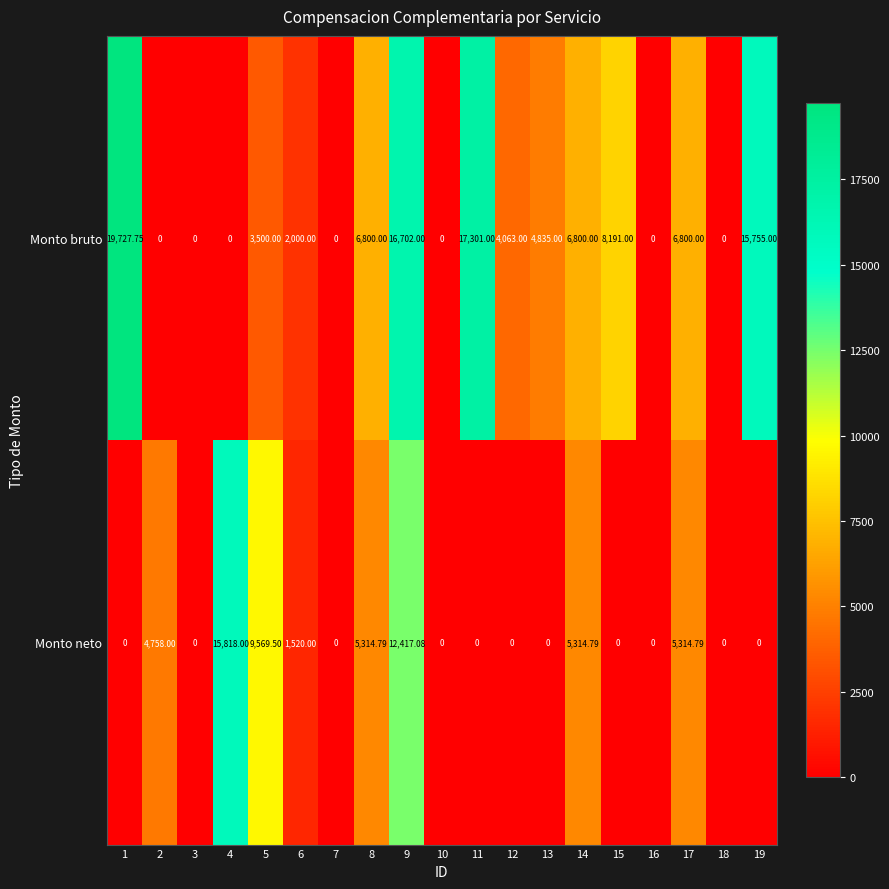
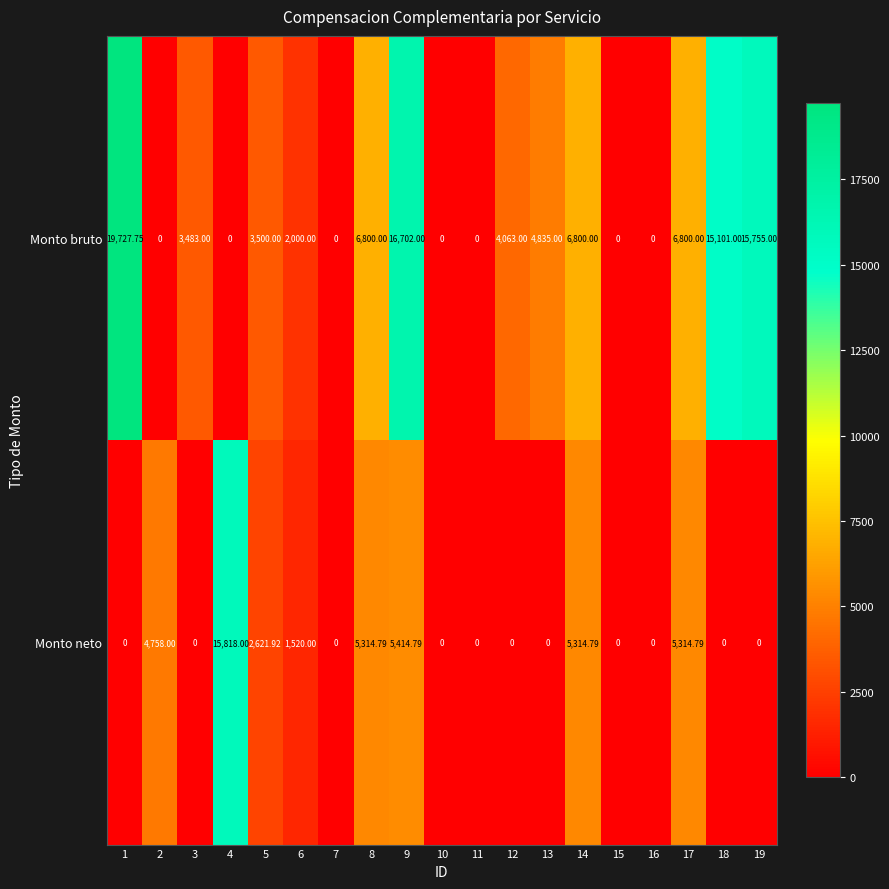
Monto bruto, 3: 0 -> 3,483.00
Monto bruto, 11: 17,301.00 -> 0
Monto bruto, 15: 8,191.00 -> 0
Monto bruto, 18: 0 -> 15,101.00
Monto neto, 5: 9,569.50 -> 2,621.92
Monto neto, 9: 12,417.08 -> 5,414.79
